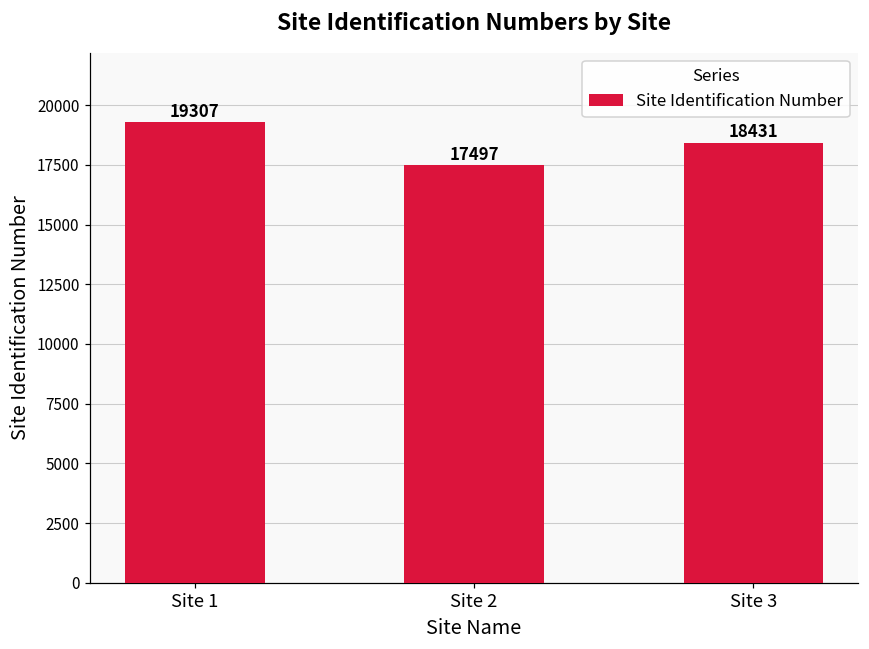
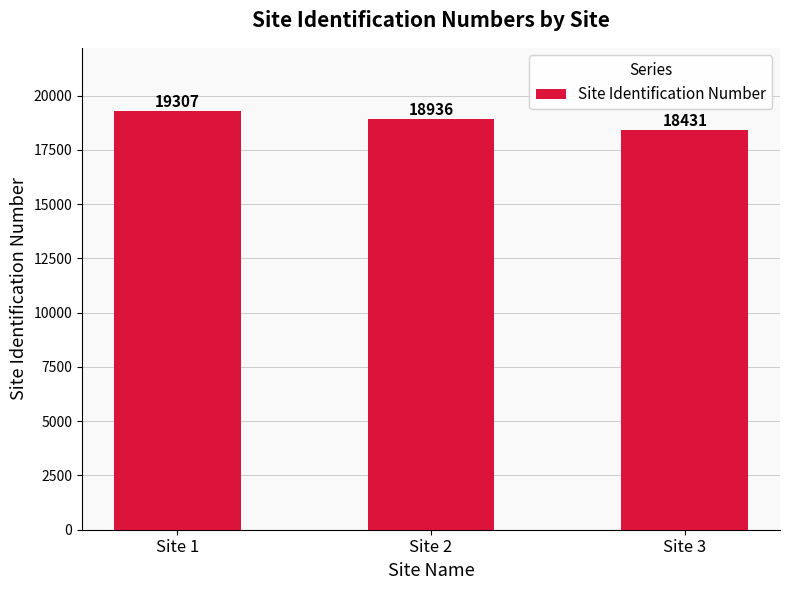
Site 2: 17497 -> 18936
